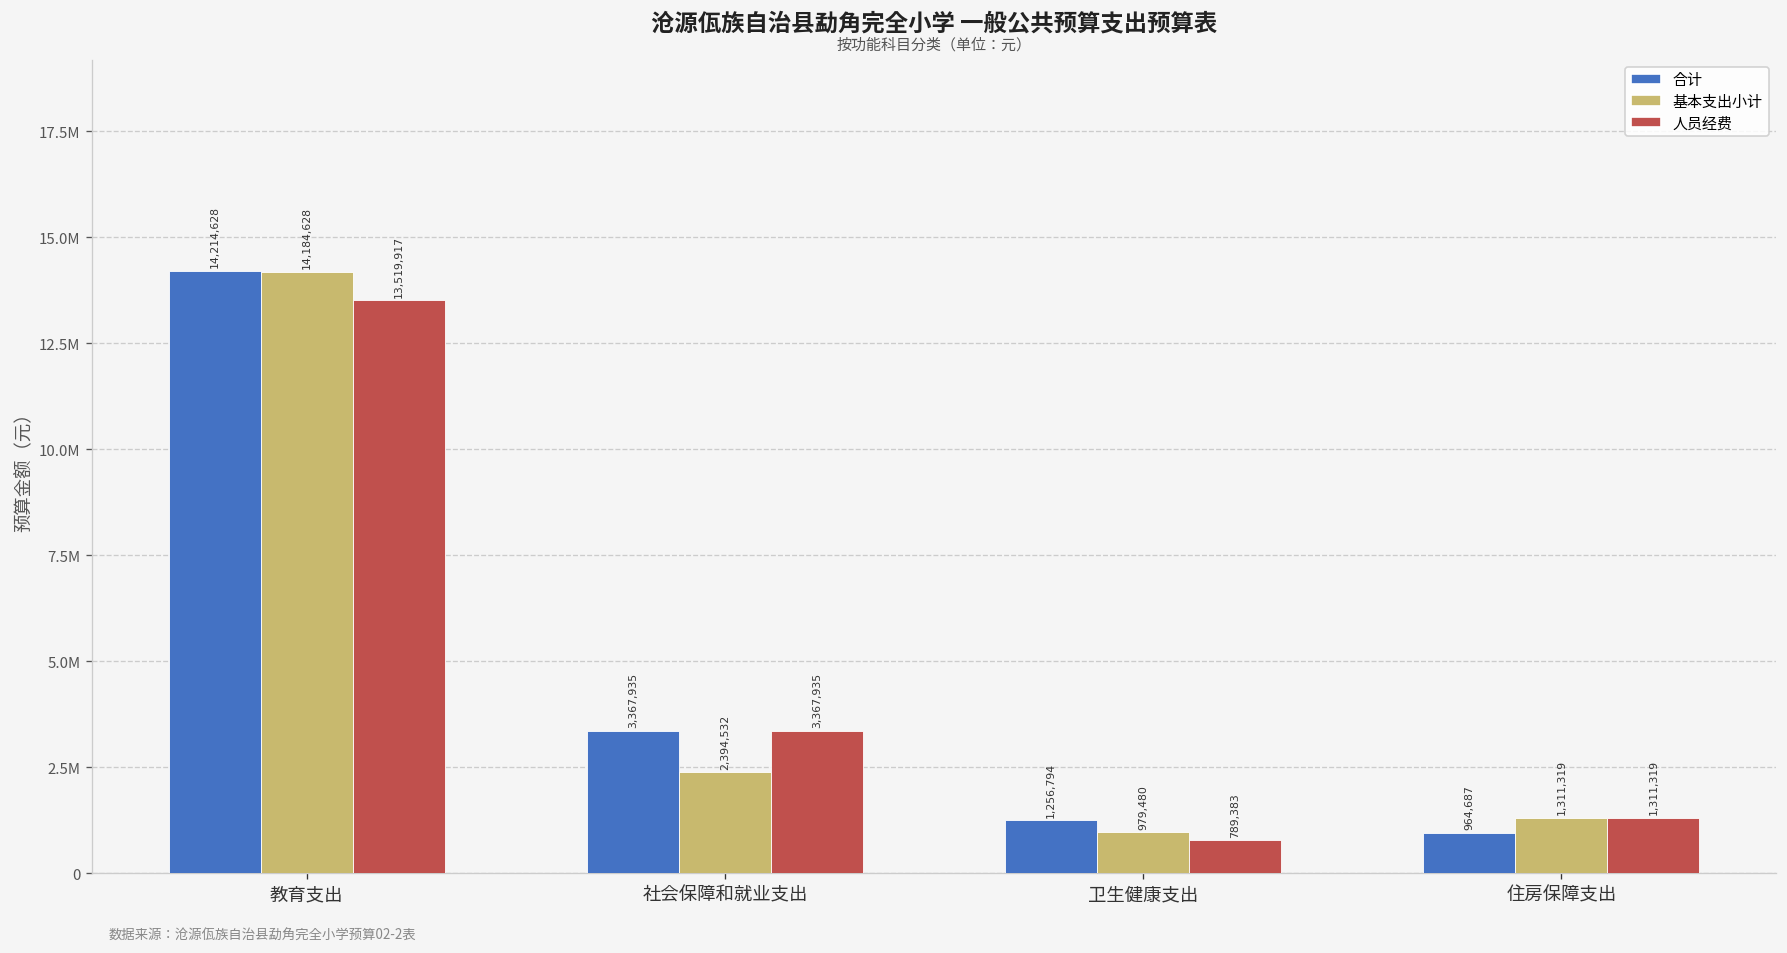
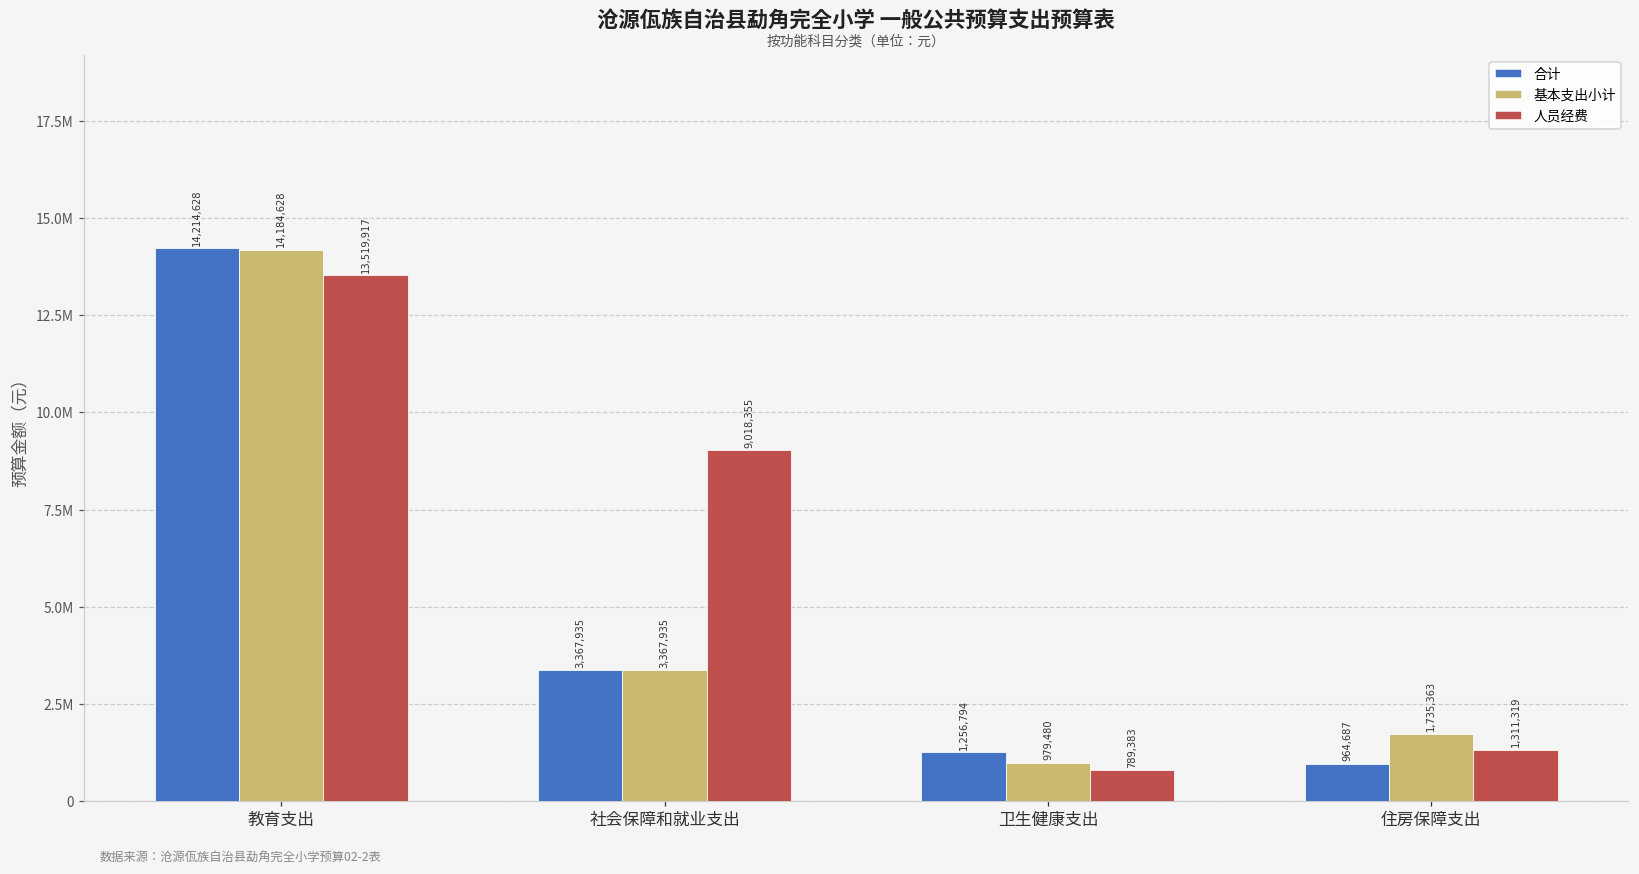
基本支出小计, 社会保障和就业支出: 2,394,532 -> 3,367,935
人员经费, 社会保障和就业支出: 3,367,935 -> 9,018,355
基本支出小计, 住房保障支出: 1,311,319 -> 1,735,363
